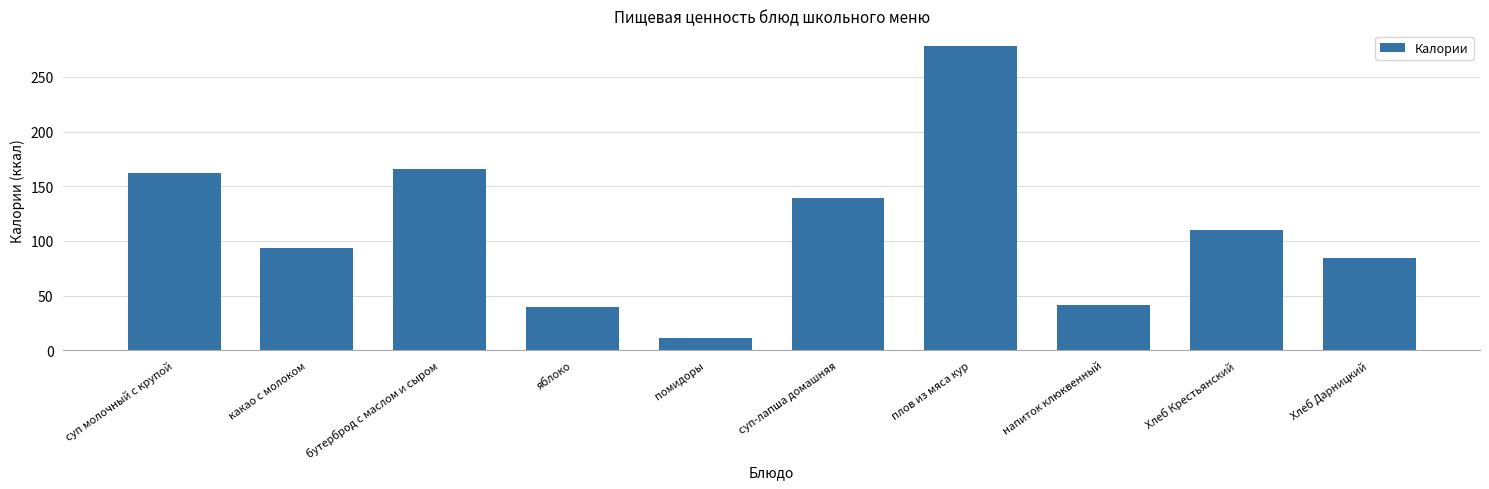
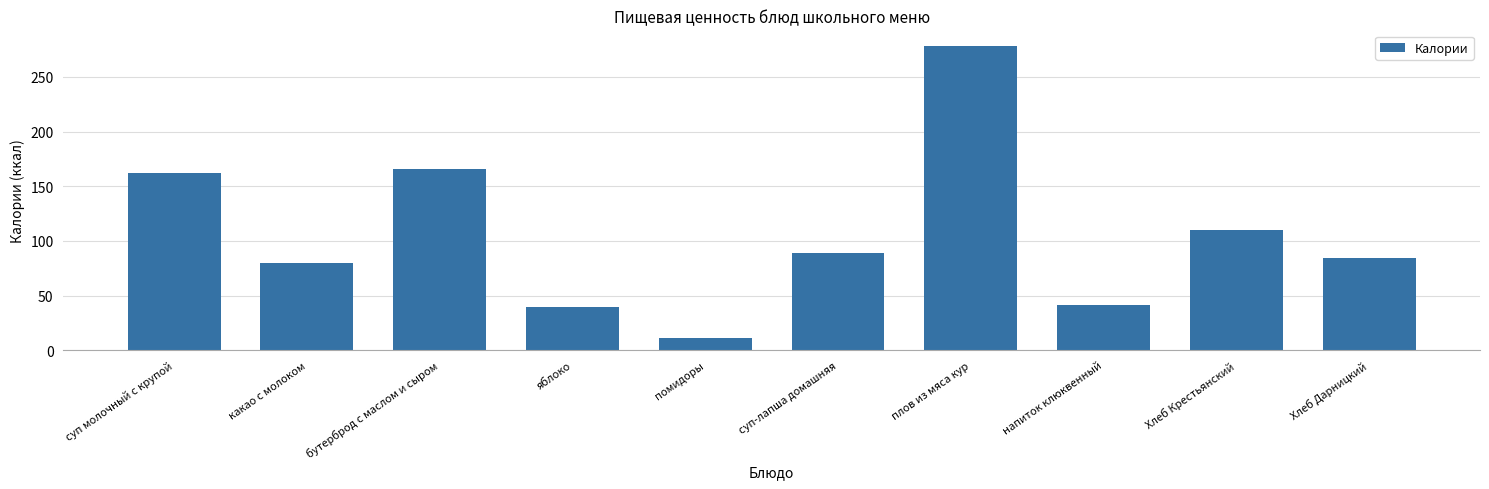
какао с молоком: 94 -> 80
суп-лапша домашняя: 139 -> 89
